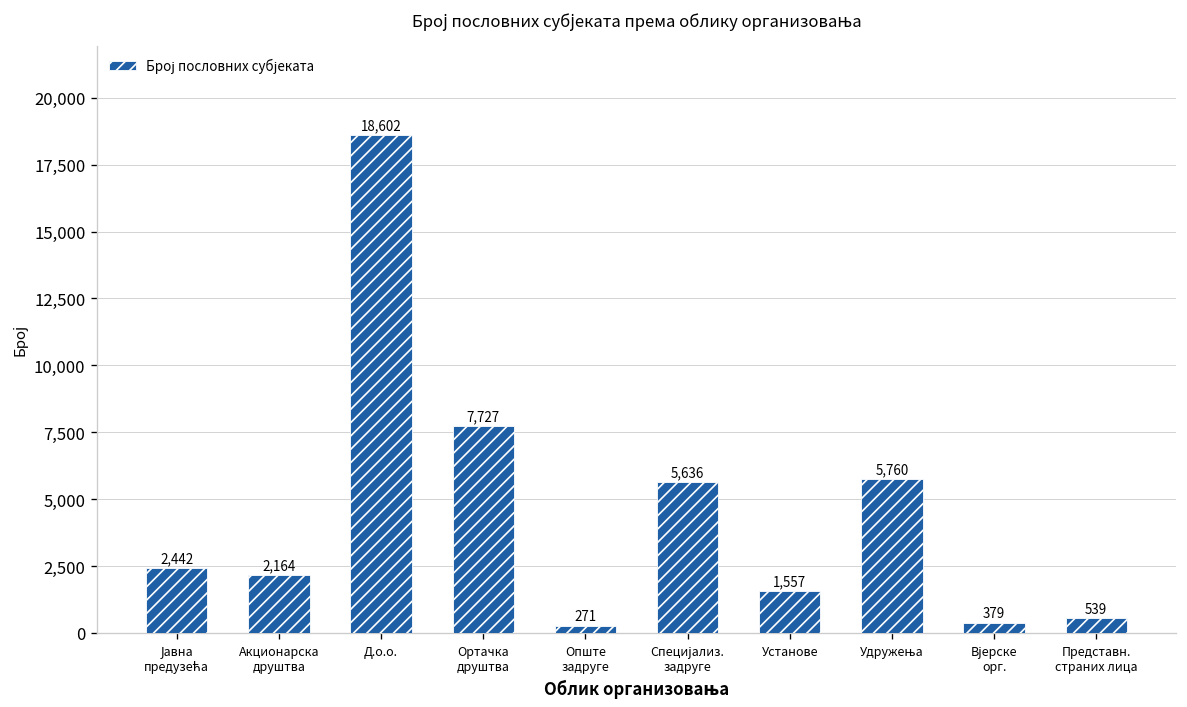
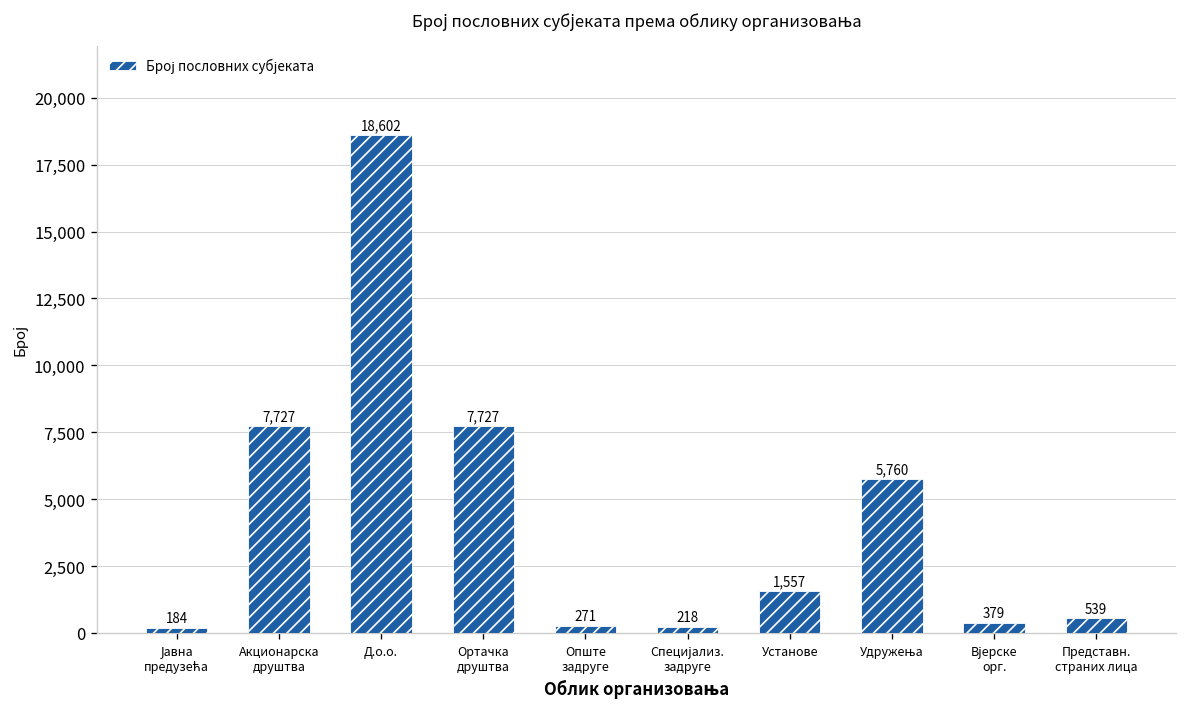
Јавна предузећа: 2,442 -> 184
Акционарска друштва: 2,164 -> 7,727
Специјализ. задруге: 5,636 -> 218
